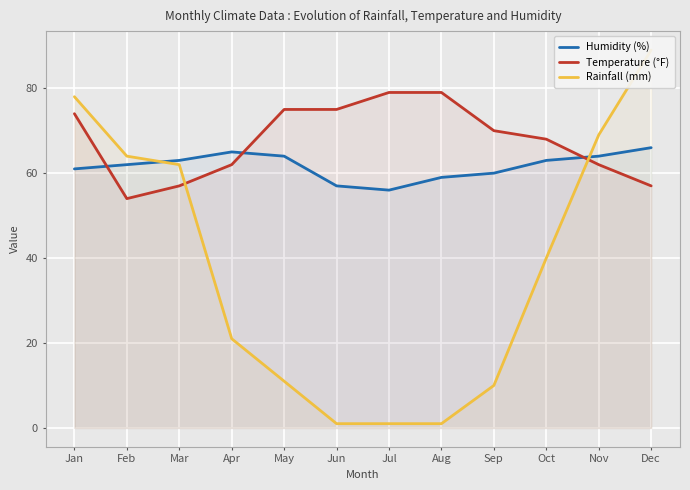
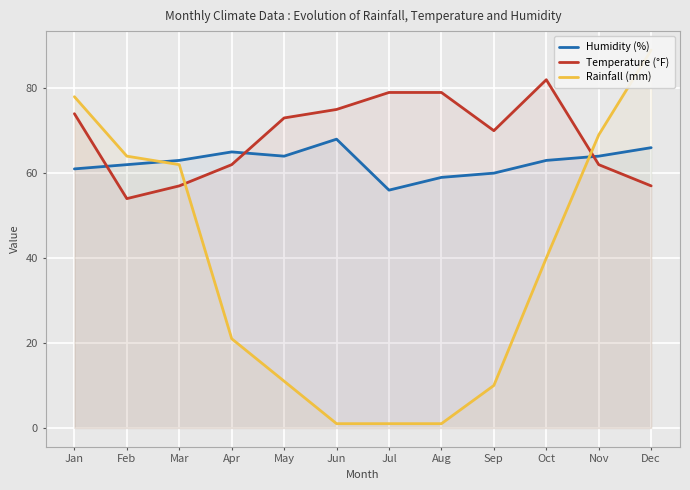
Temperature (°F), May: 75 -> 73
Humidity (%), Jun: 57 -> 68
Temperature (°F), Oct: 68 -> 82
